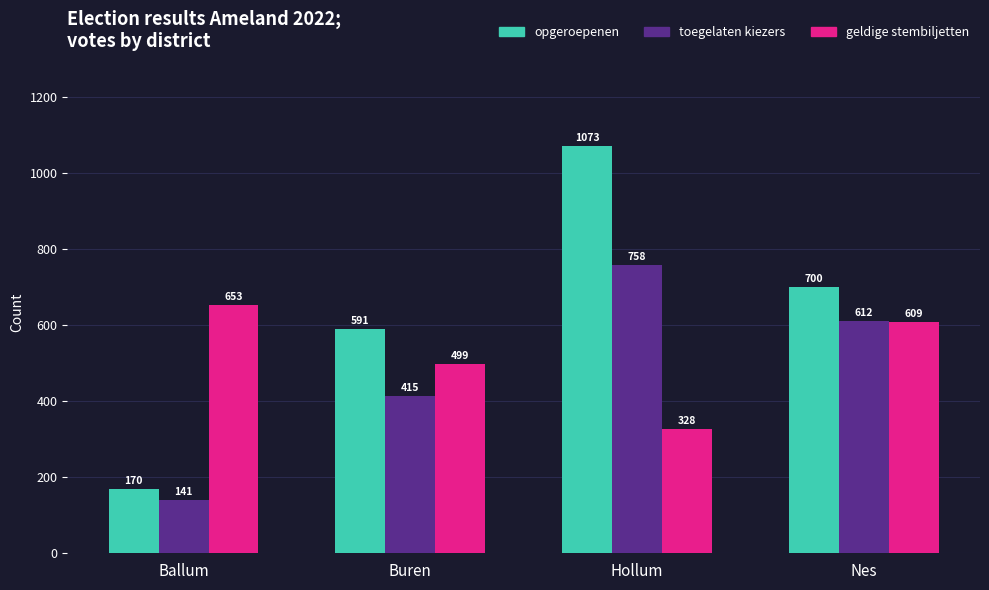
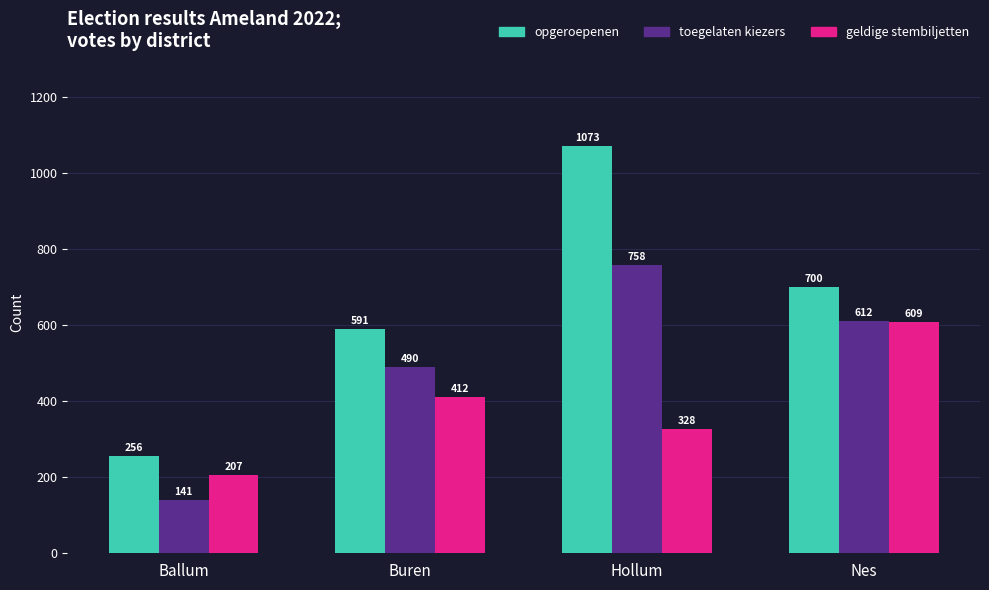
opgeroepenen, Ballum: 170 -> 256
geldige stembiljetten, Ballum: 653 -> 207
toegelaten kiezers, Buren: 415 -> 490
geldige stembiljetten, Buren: 499 -> 412
